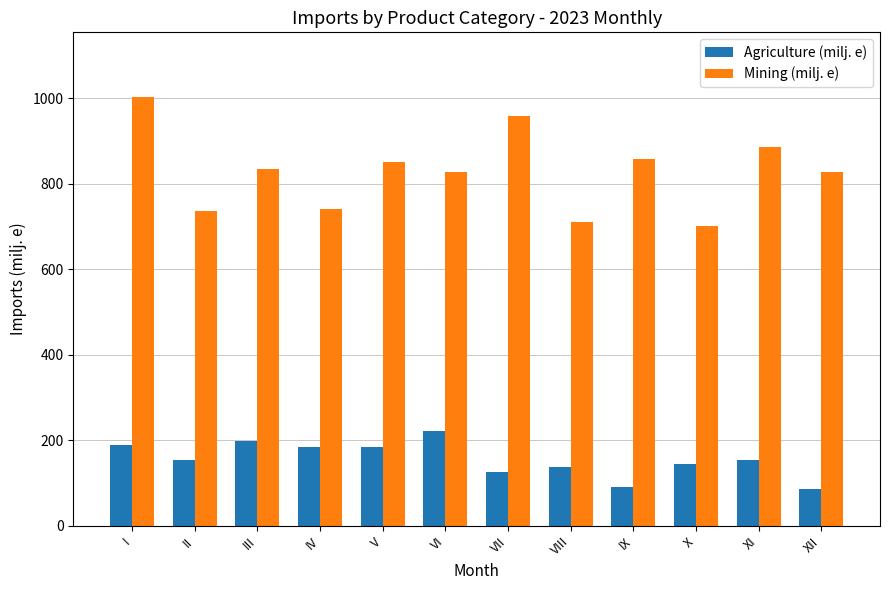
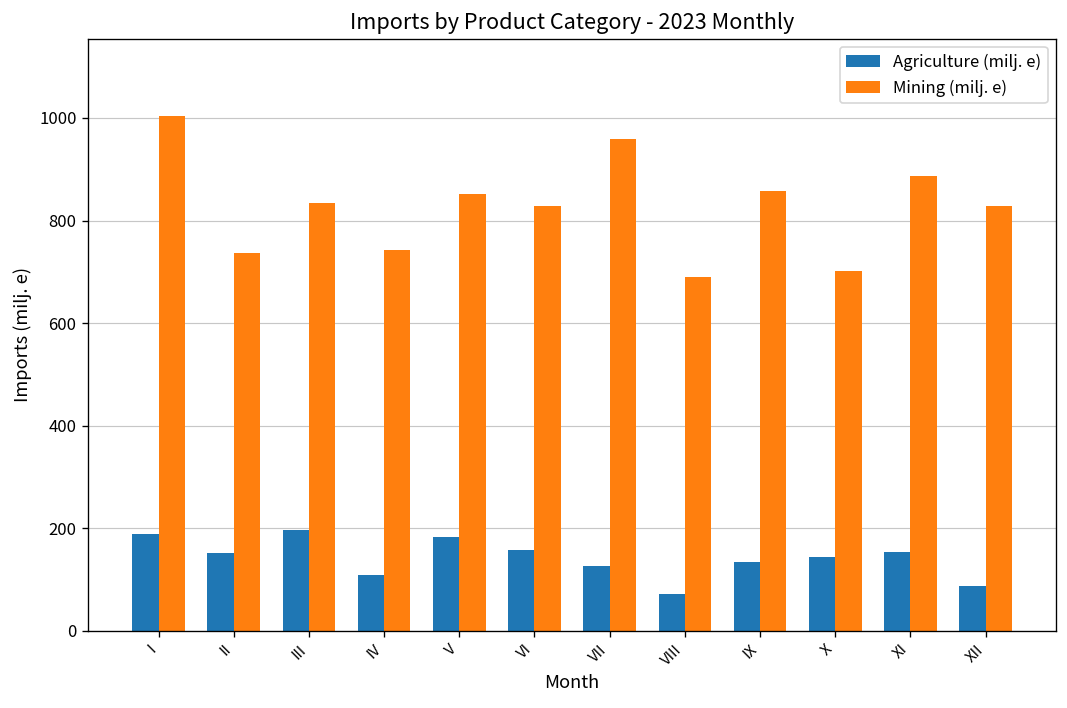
Agriculture (milj. e), IV: 180 -> 110
Agriculture (milj. e), VI: 220 -> 160
Agriculture (milj. e), VIII: 140 -> 70
Mining (milj. e), VIII: 710 -> 690
Agriculture (milj. e), IX: 90 -> 130
